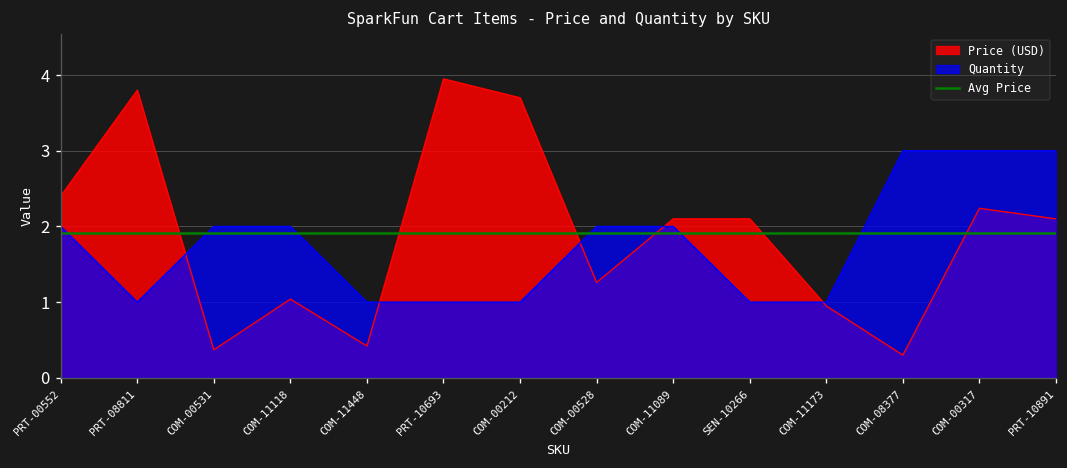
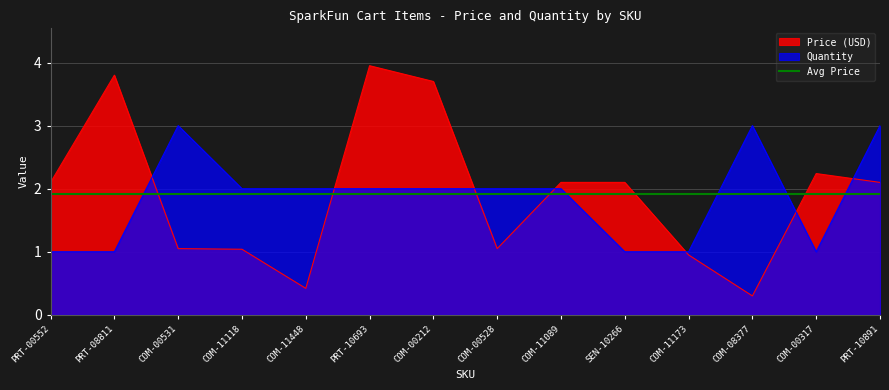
Price (USD), PRT-00552: 2.4 -> 2.1
Quantity, PRT-00552: 2 -> 1
Price (USD), COM-00531: 0.4 -> 1.1
Quantity, COM-00531: 2 -> 3
Quantity, COM-11448: 1 -> 2
Quantity, PRT-10693: 1 -> 2
Quantity, COM-00212: 1 -> 2
Price (USD), COM-00528: 1.3 -> 1.1
Quantity, COM-00317: 3 -> 1
